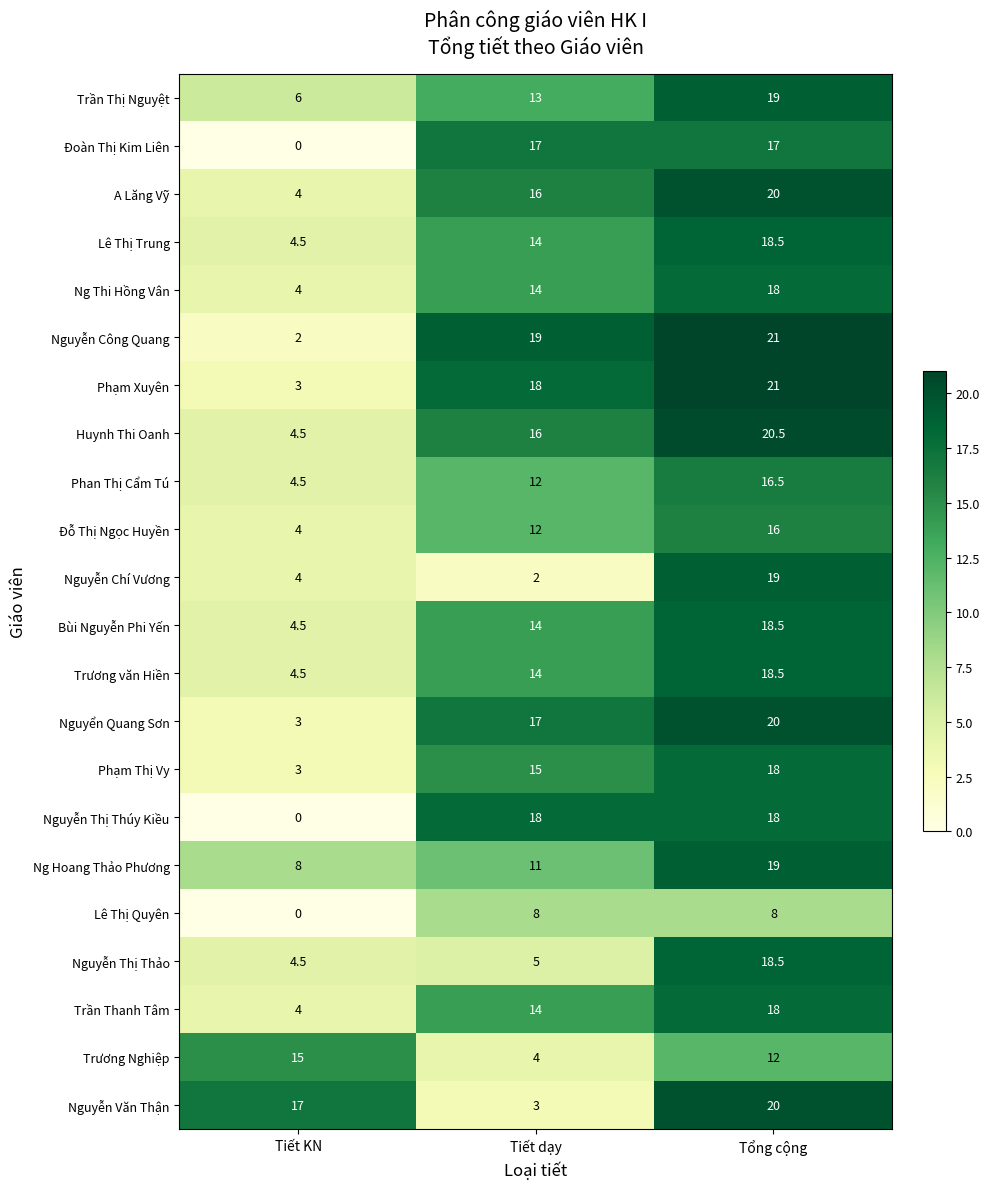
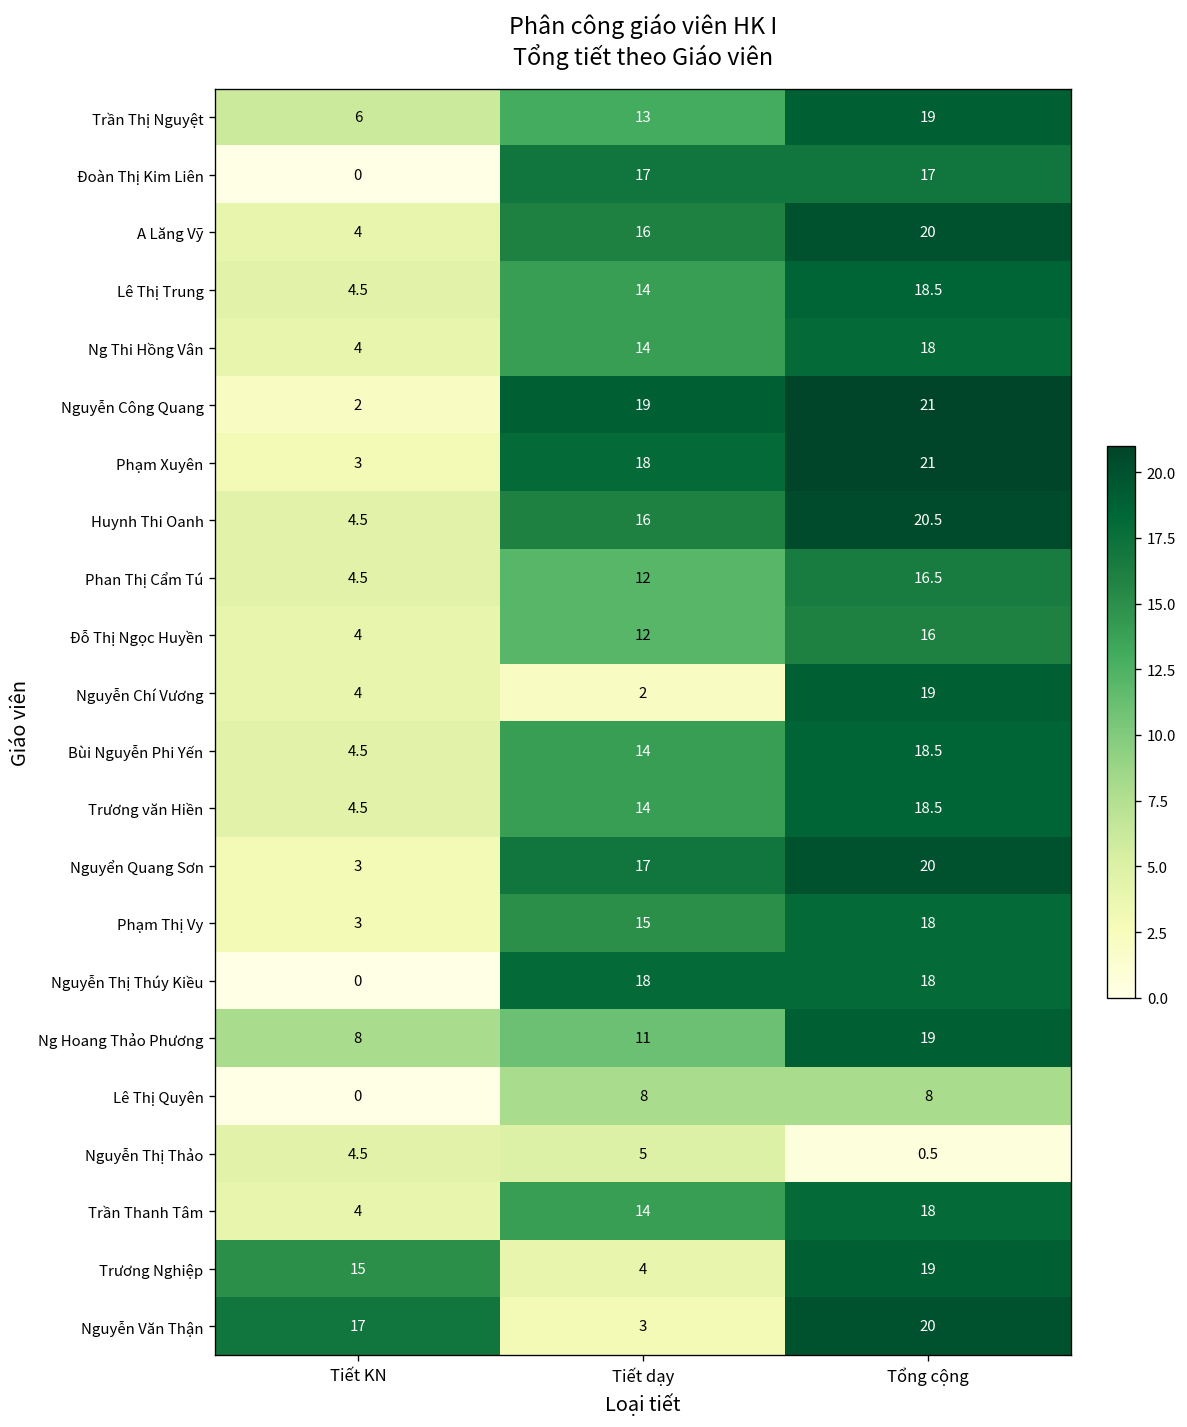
Nguyễn Thị Thảo, Tổng cộng: 18.5 -> 0.5
Trương Nghiệp, Tổng cộng: 12 -> 19
